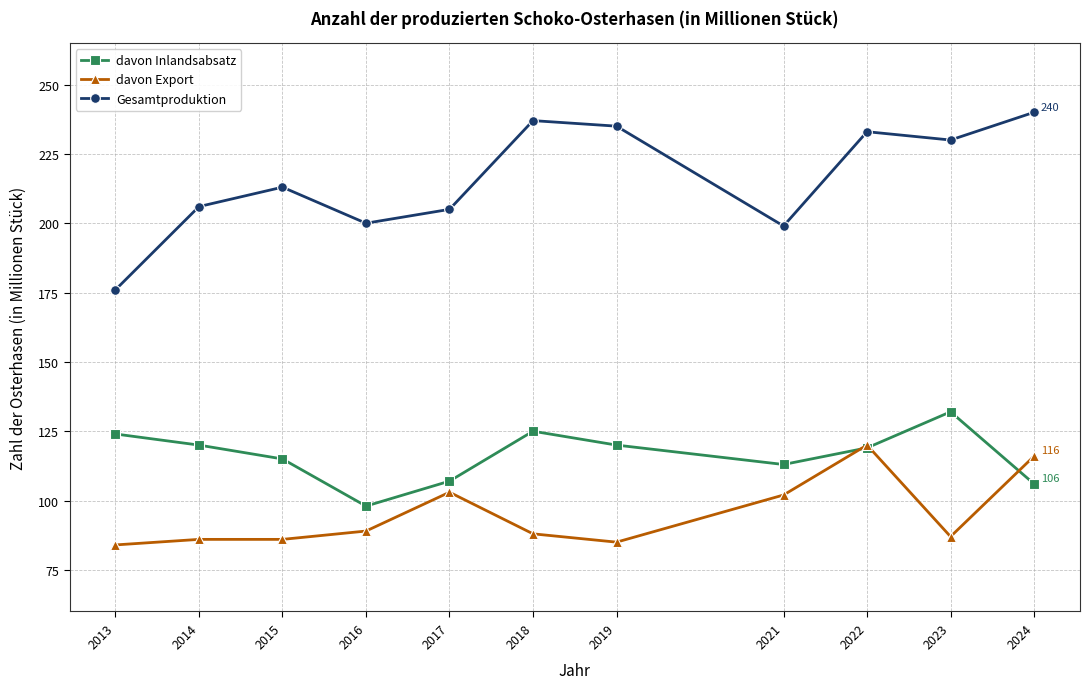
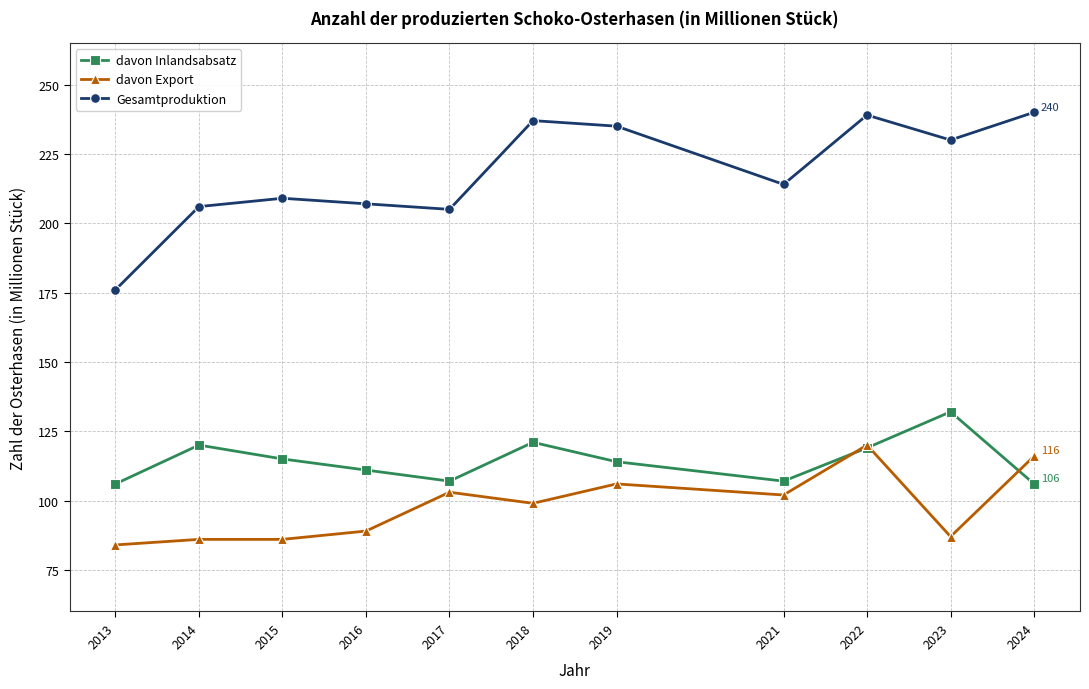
davon Inlandsabsatz, 2013: 124 -> 106
Gesamtproduktion, 2015: 213 -> 209
davon Inlandsabsatz, 2016: 98 -> 111
Gesamtproduktion, 2016: 200 -> 207
davon Inlandsabsatz, 2018: 125 -> 121
davon Export, 2018: 88 -> 99
davon Inlandsabsatz, 2019: 120 -> 114
davon Export, 2019: 85 -> 106
davon Inlandsabsatz, 2021: 113 -> 107
Gesamtproduktion, 2021: 199 -> 214
Gesamtproduktion, 2022: 233 -> 239
